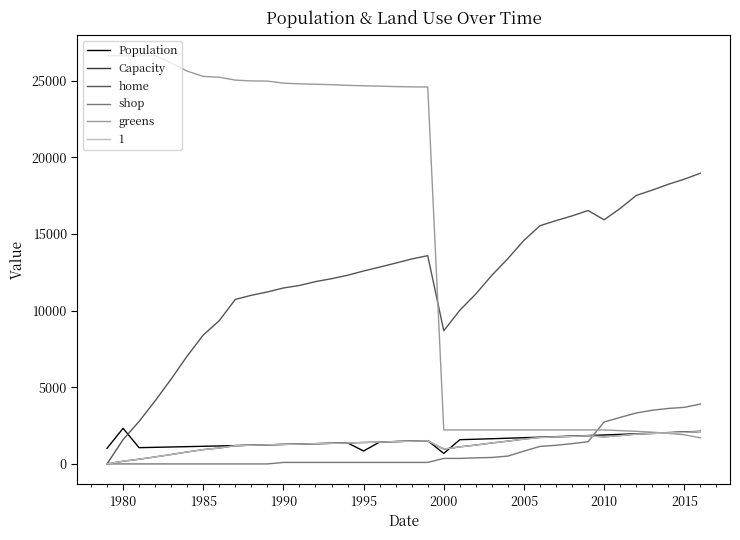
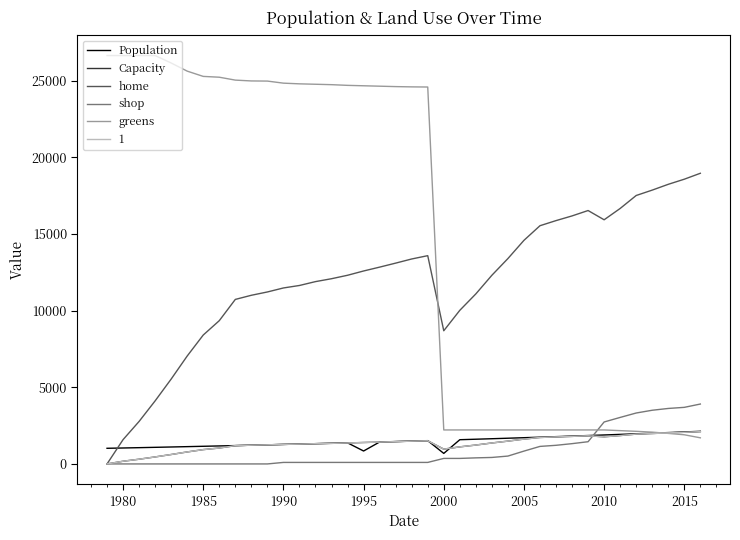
Population, 1980: 2300 -> 1000
